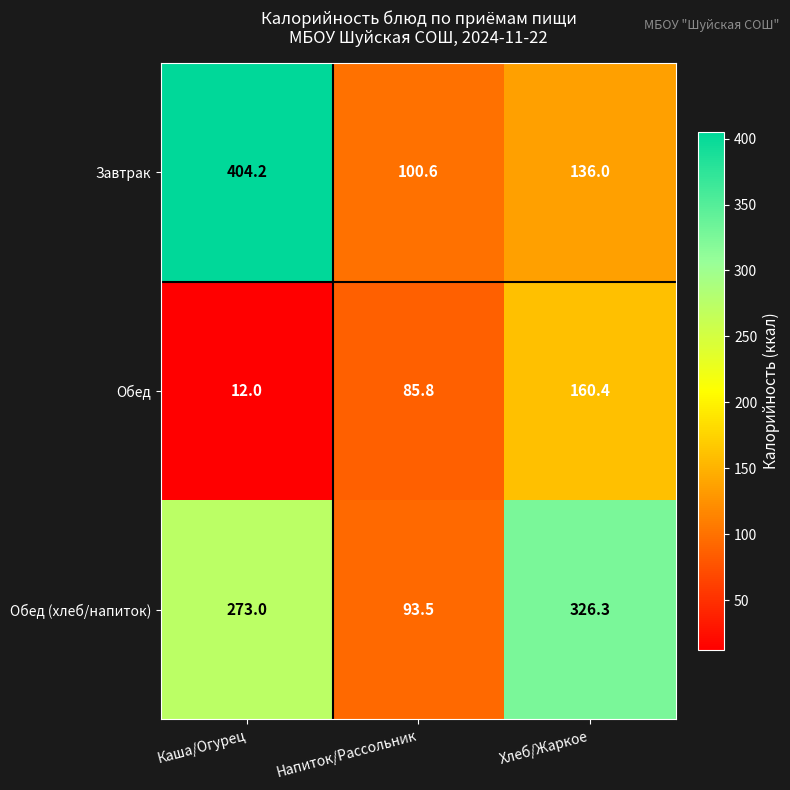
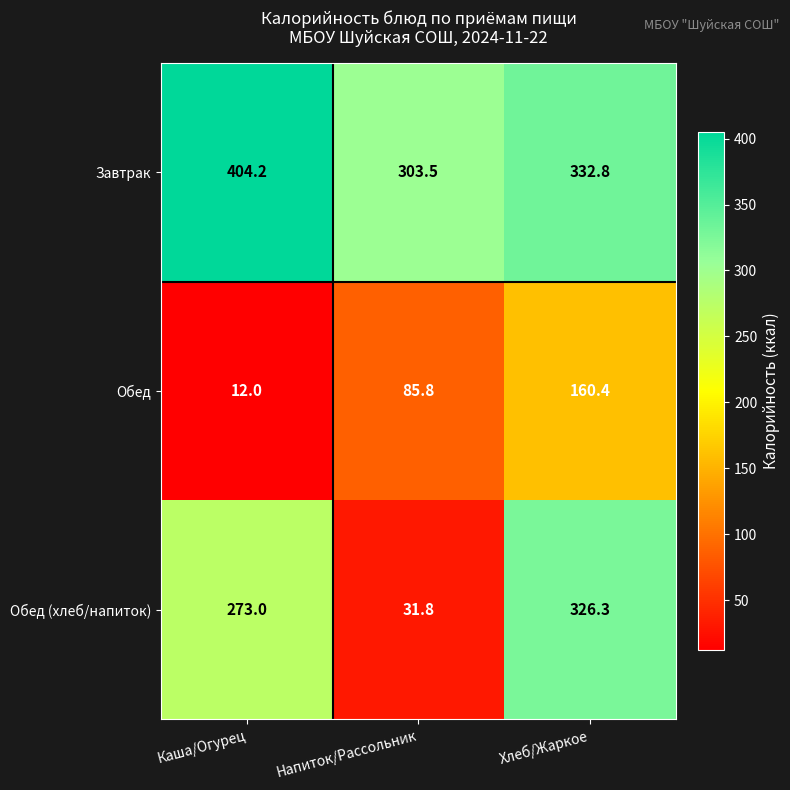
Завтрак, Напиток/Рассольник: 100.6 -> 303.5
Завтрак, Хлеб/Жаркое: 136.0 -> 332.8
Обед (хлеб/напиток), Напиток/Рассольник: 93.5 -> 31.8
